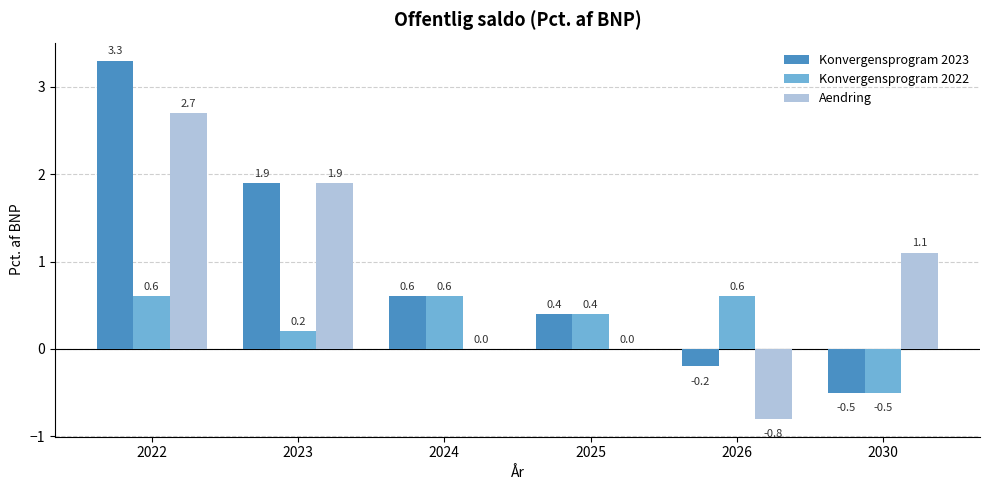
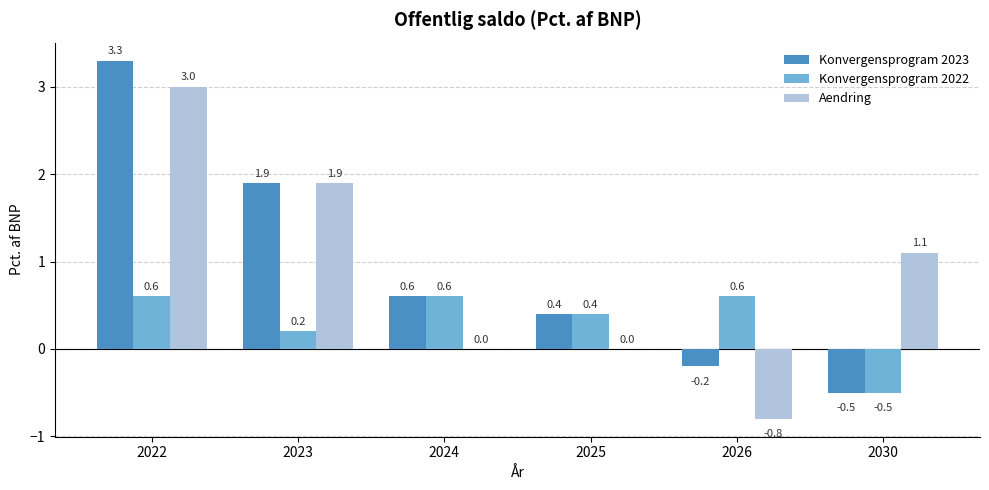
Aendring, 2022: 2.7 -> 3.0
